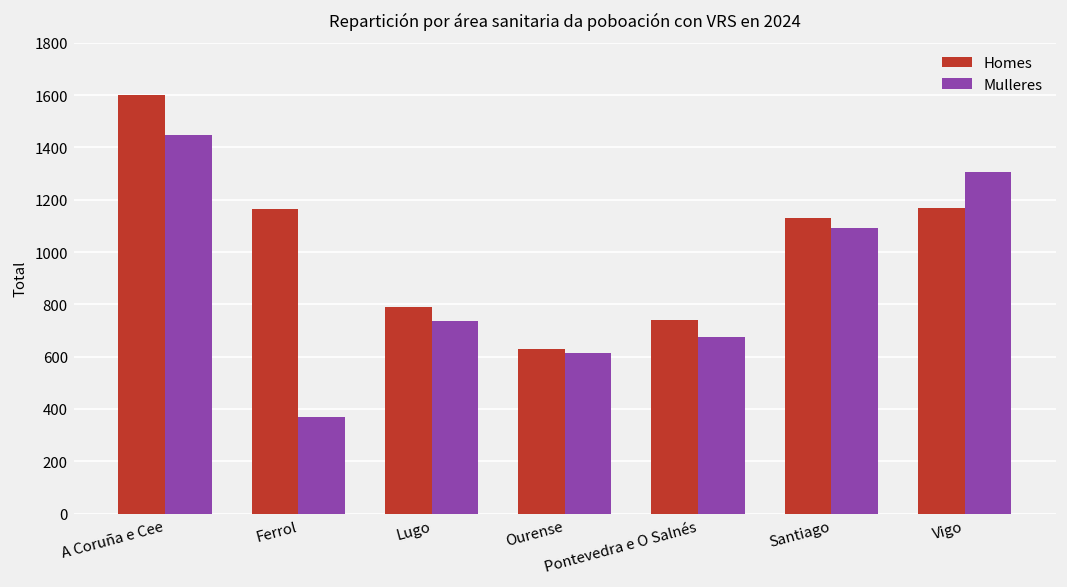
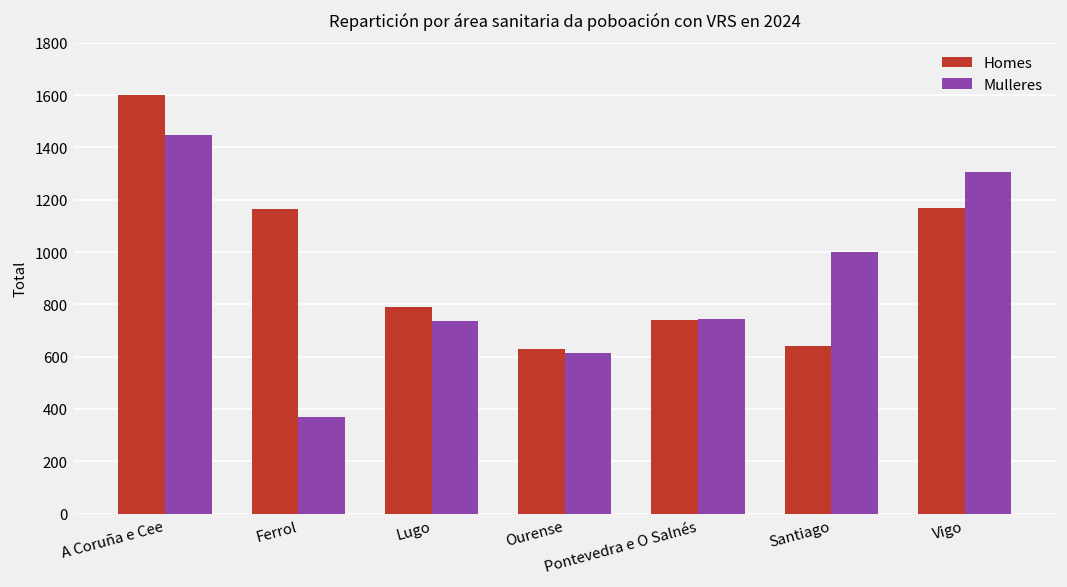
Mulleres, Pontevedra e O Salnés: 680 -> 750
Homes, Santiago: 1130 -> 640
Mulleres, Santiago: 1090 -> 1000
